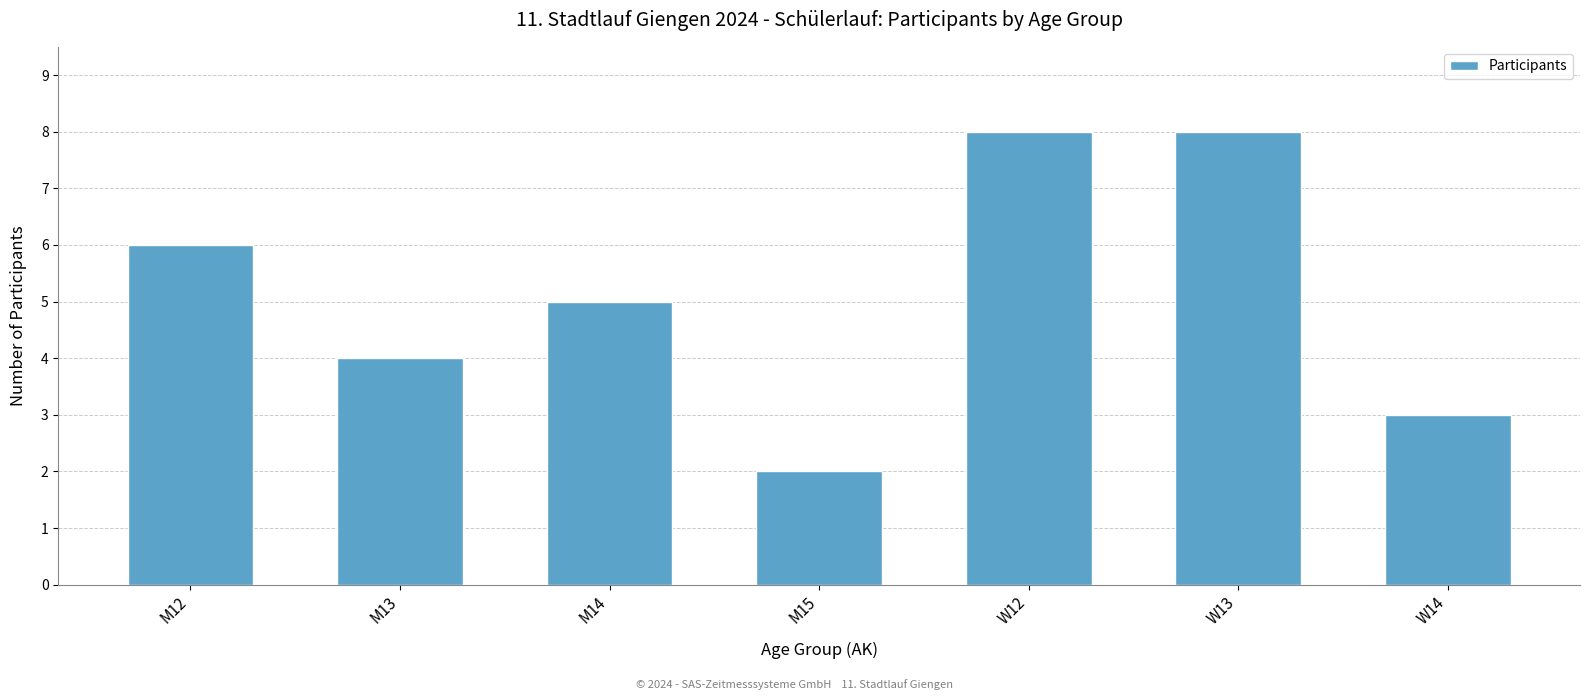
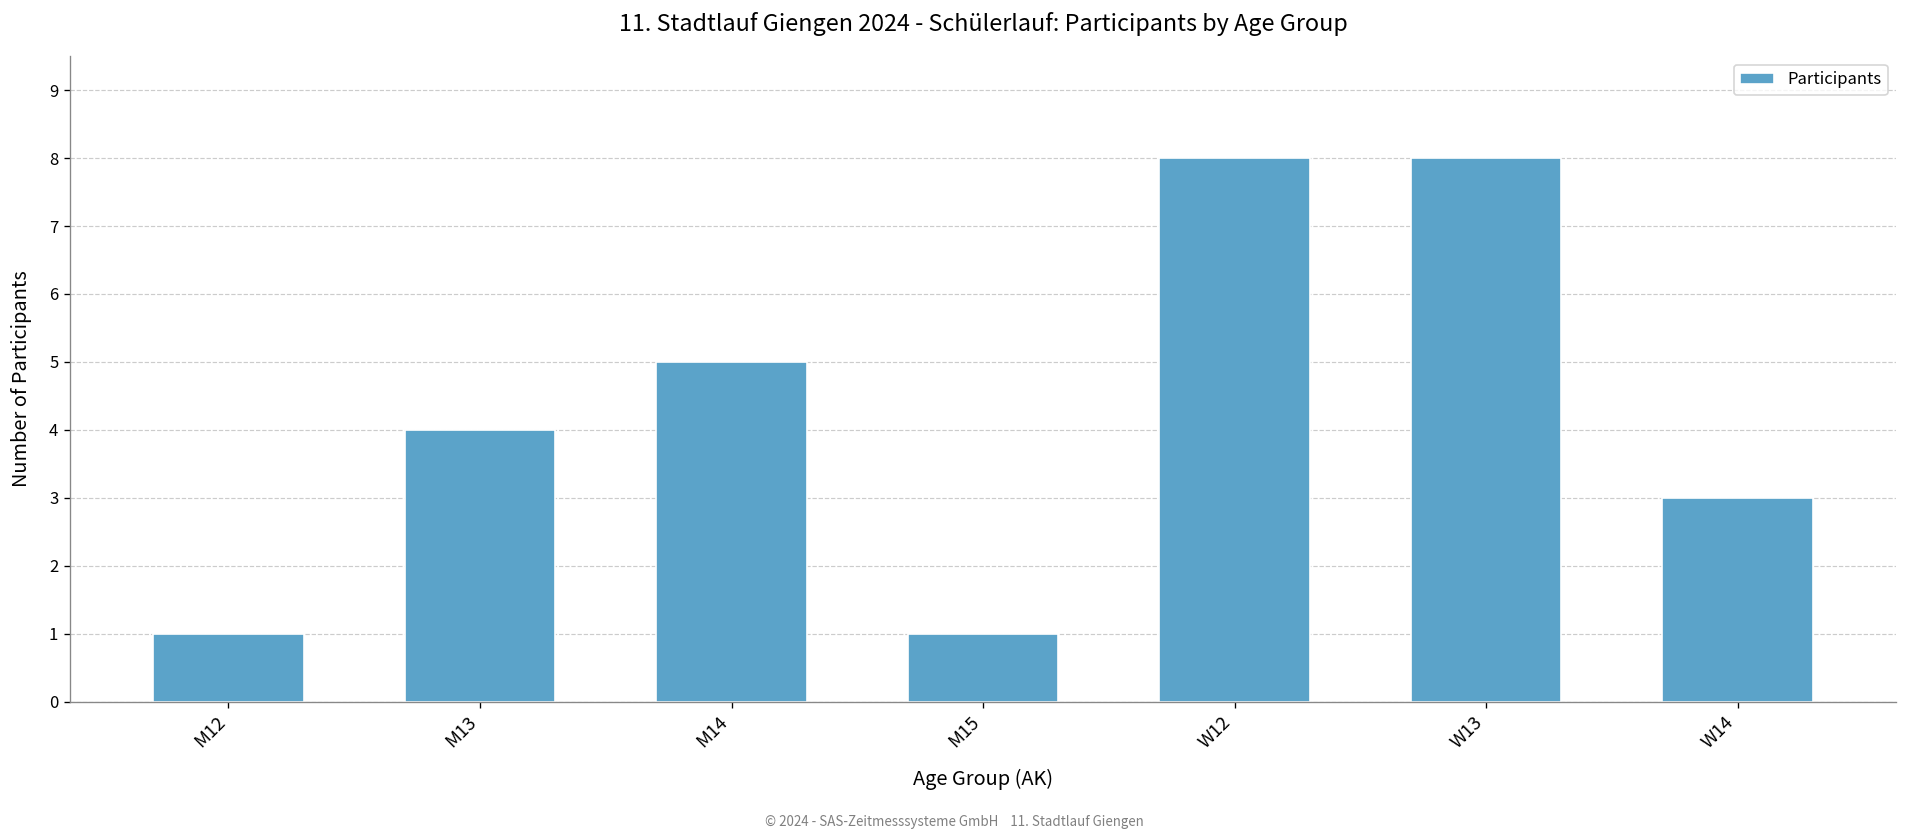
M12: 6 -> 1
M15: 2 -> 1
